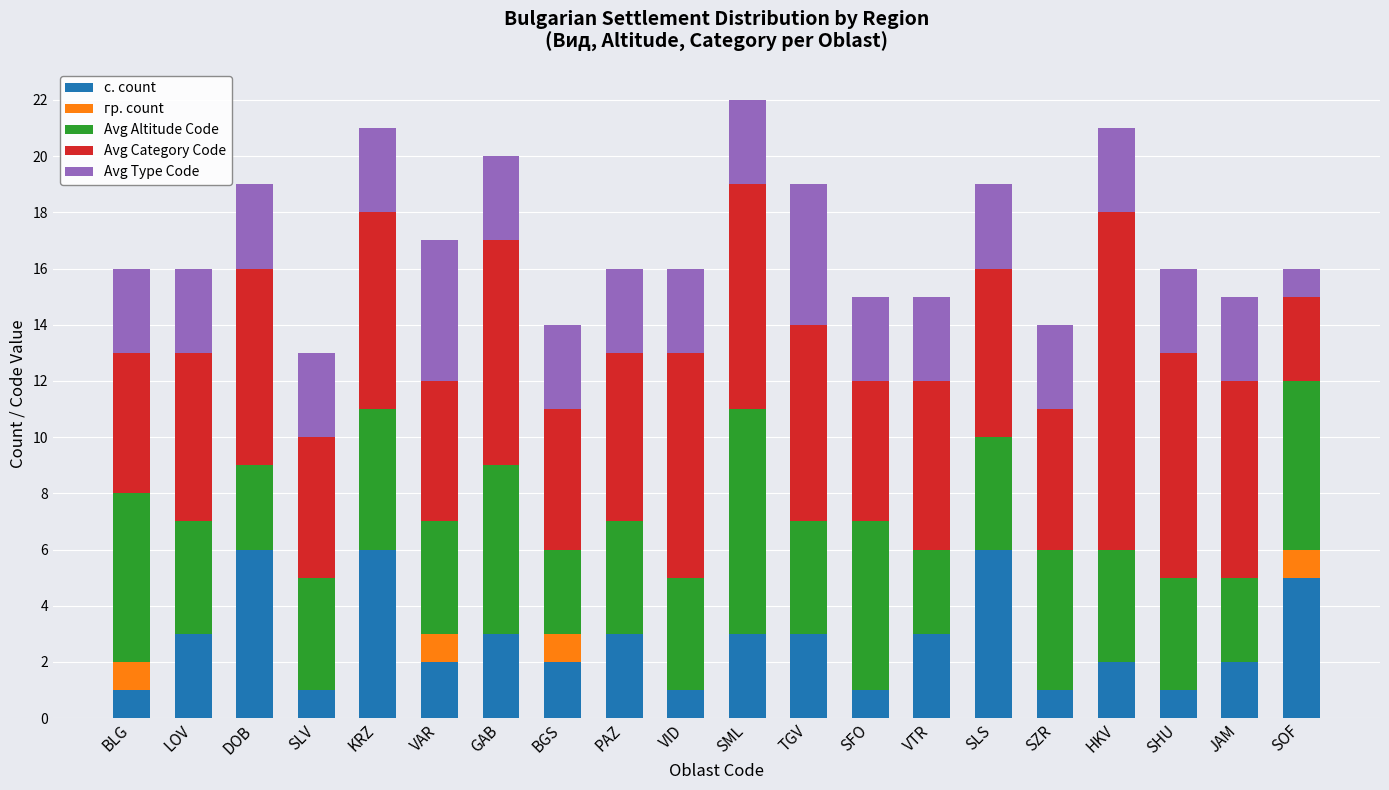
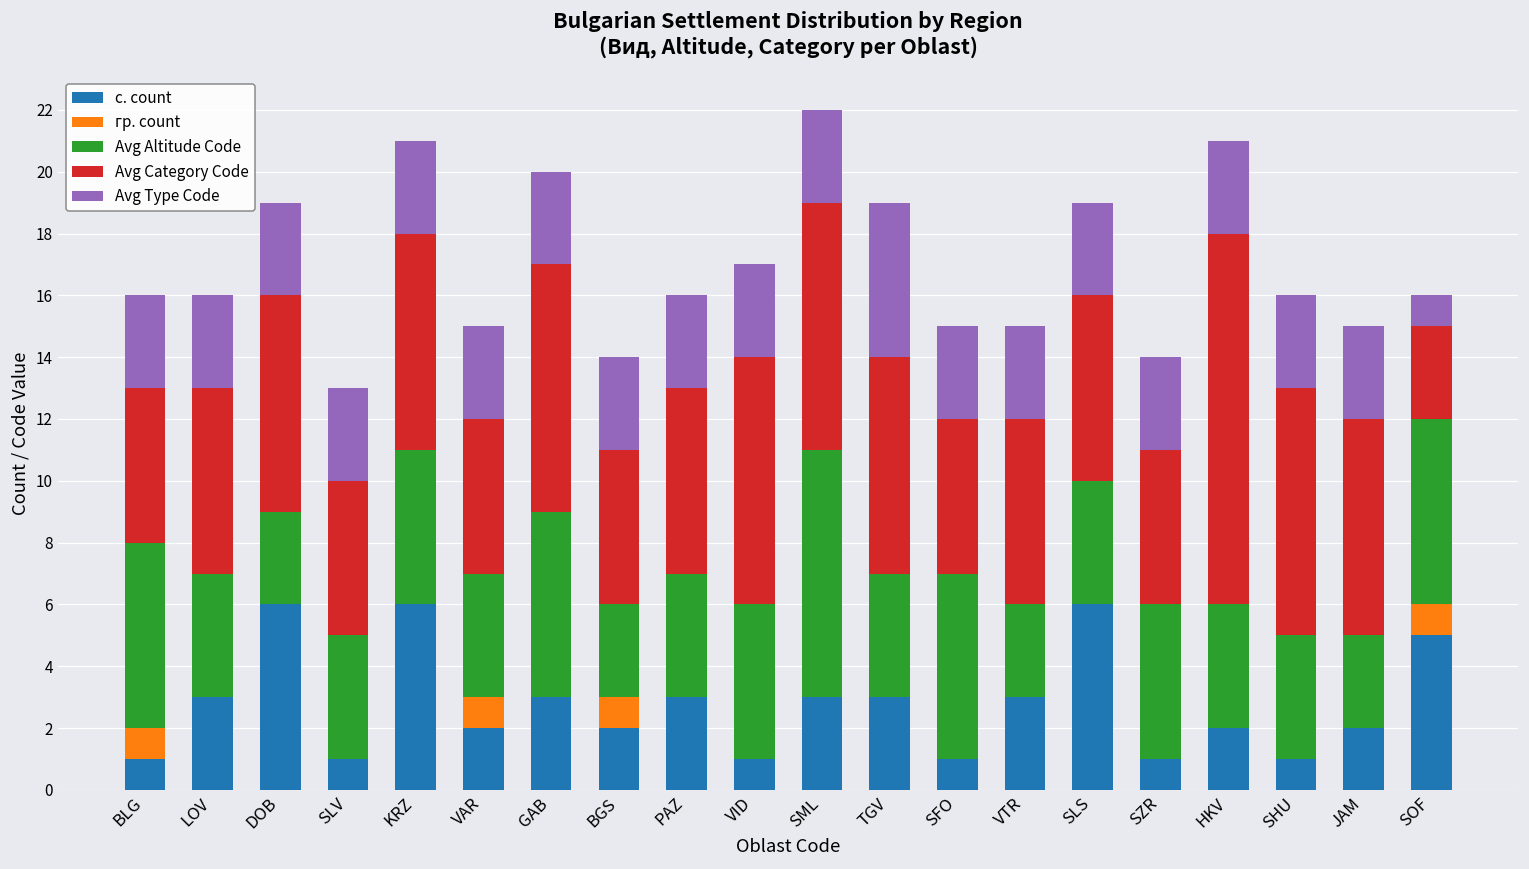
Avg Type Code, VAR: 5 -> 3
Avg Altitude Code, VID: 4 -> 5
